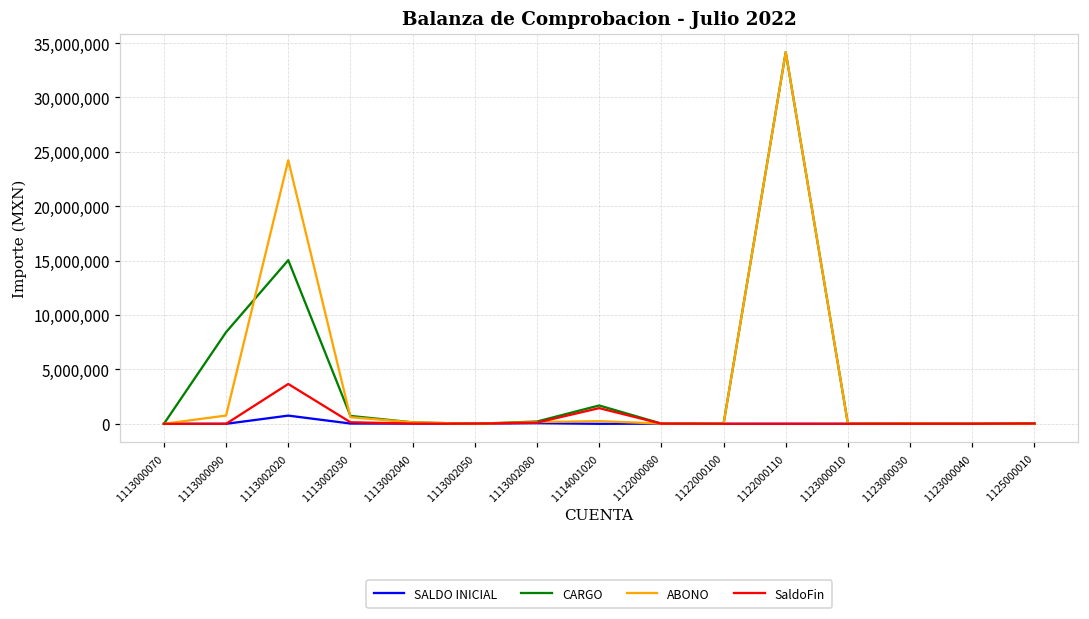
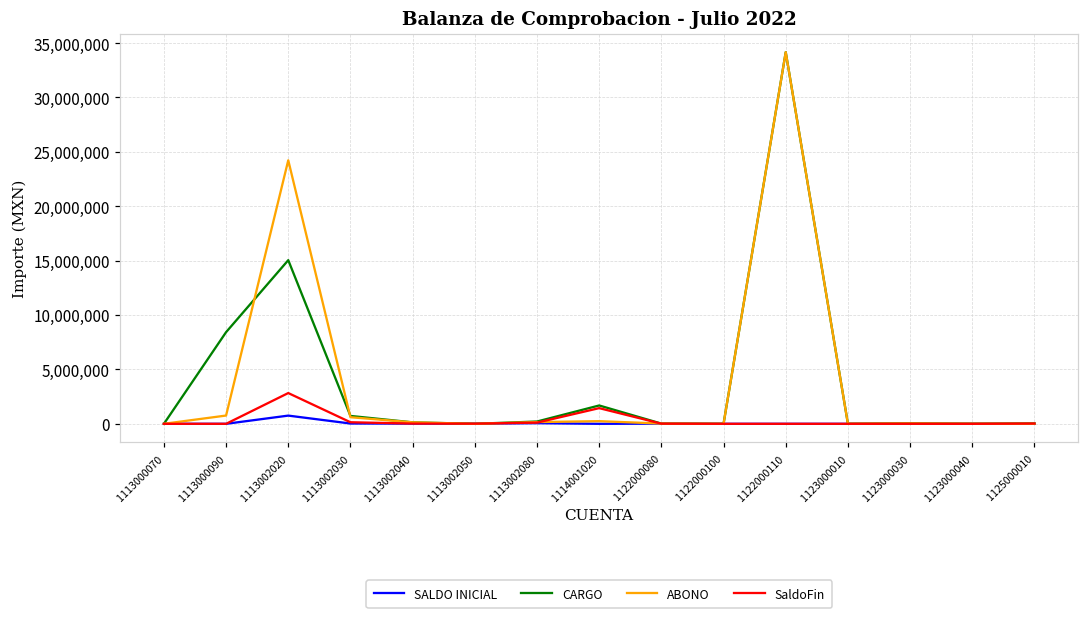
SaldoFin, 1113002020: 4,000,000 -> 3,000,000
